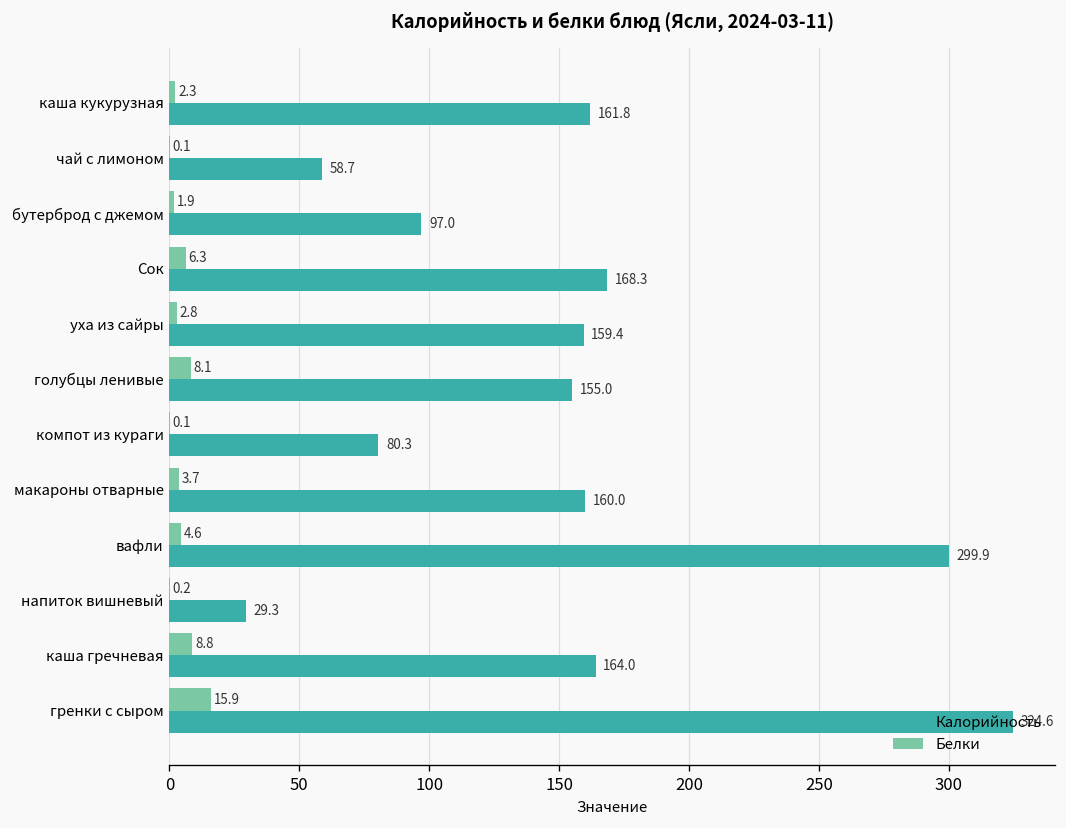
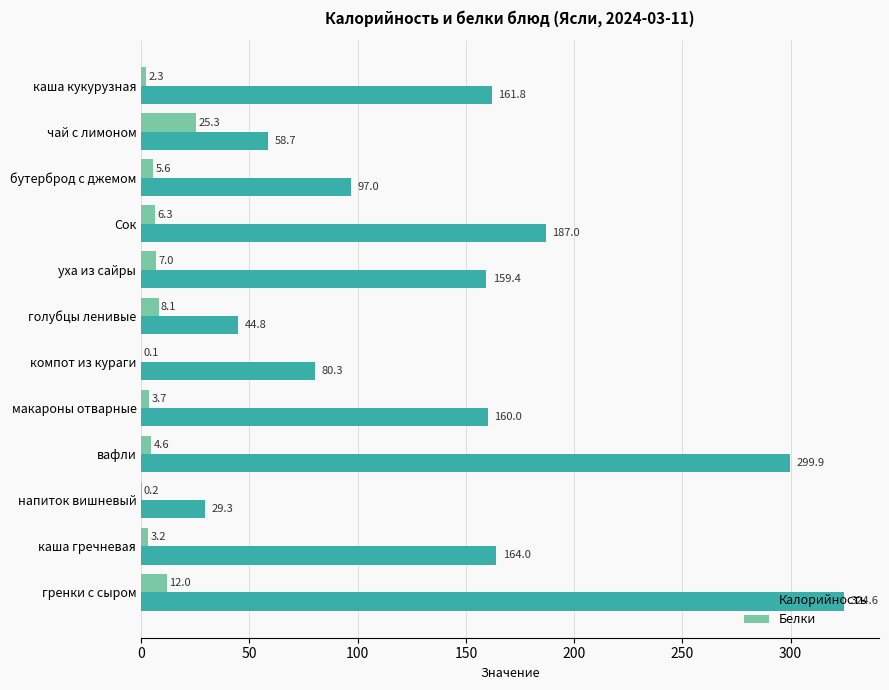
Белки, чай с лимоном: 0.1 -> 25.3
Белки, бутерброд с джемом: 1.9 -> 5.6
Калорийность, Сок: 168.3 -> 187.0
Белки, уха из сайры: 2.8 -> 7.0
Калорийность, голубцы ленивые: 155.0 -> 44.8
Белки, каша гречневая: 8.8 -> 3.2
Белки, гренки с сыром: 15.9 -> 12.0
